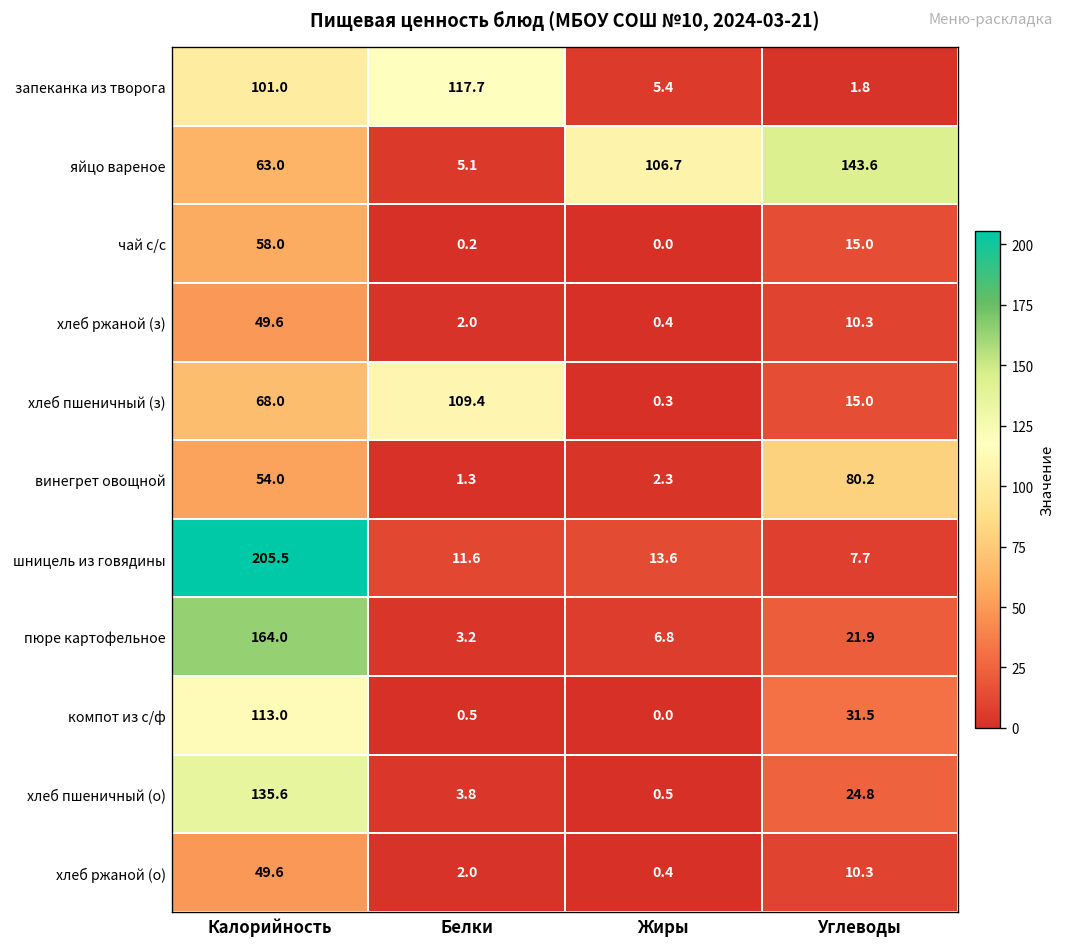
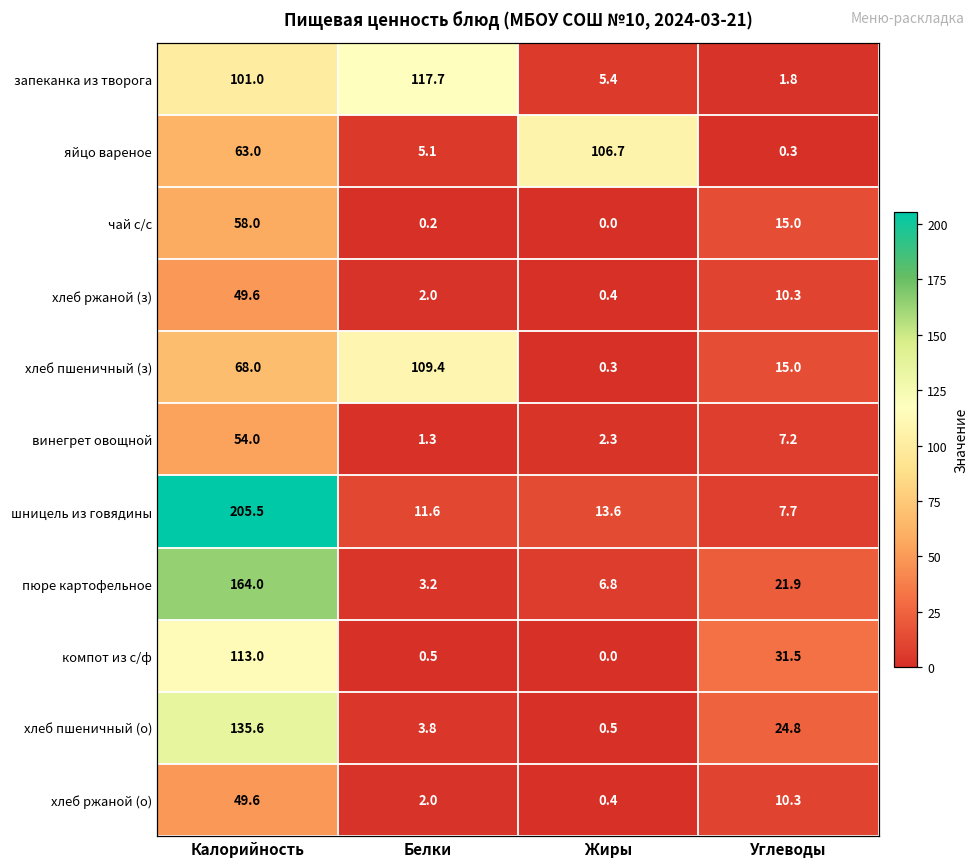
яйцо вареное, Углеводы: 143.6 -> 0.3
винегрет овощной, Углеводы: 80.2 -> 7.2
